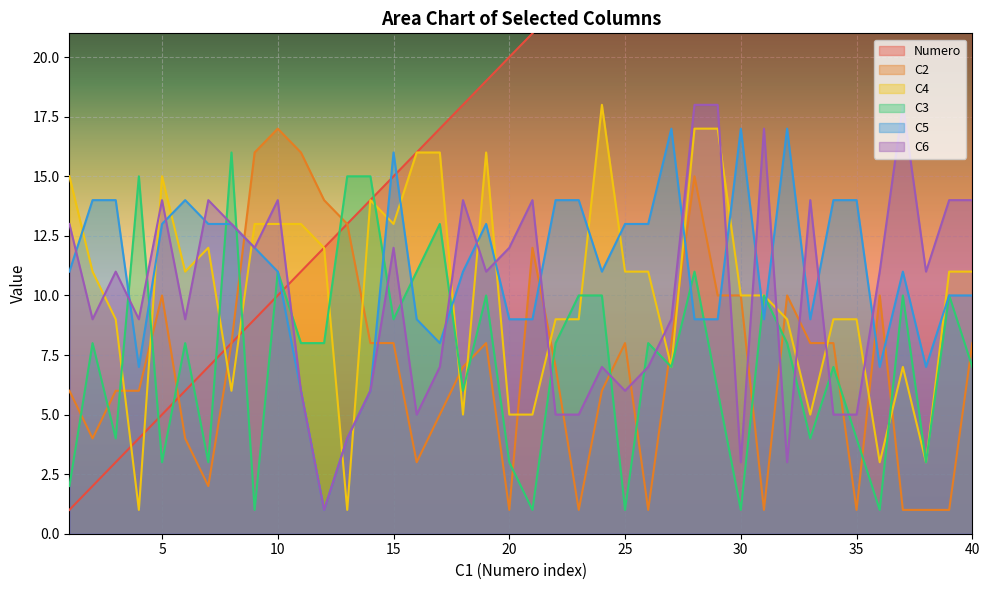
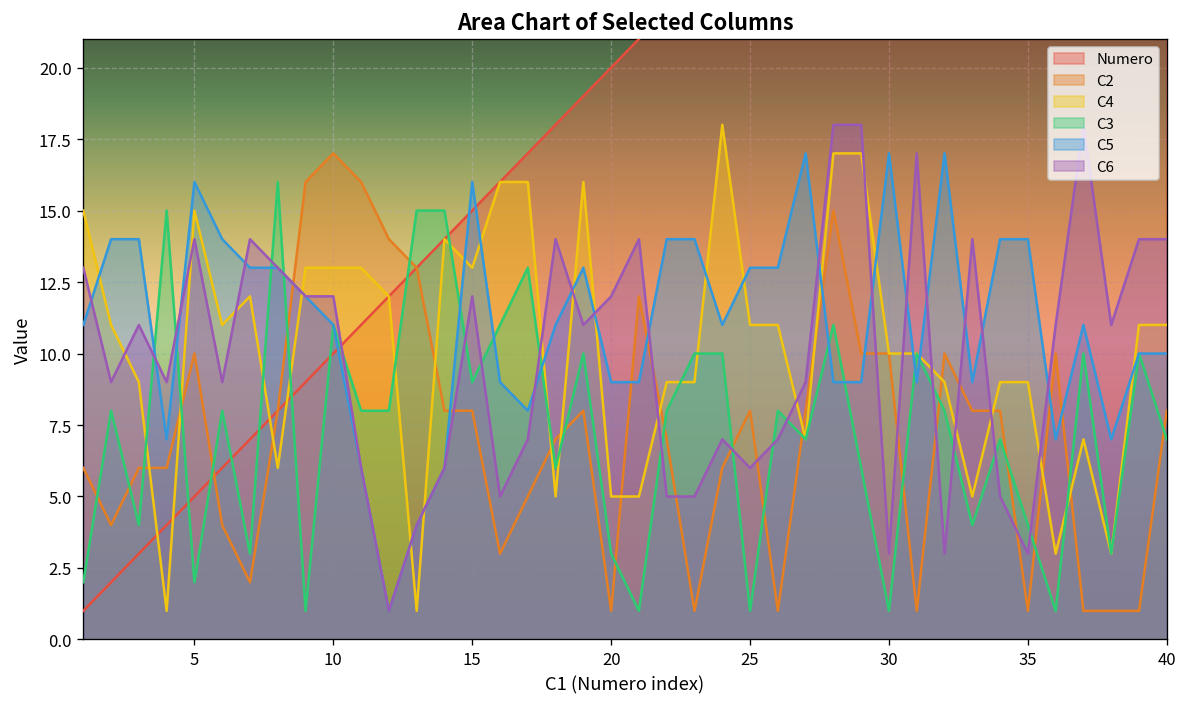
C3, 5: 3 -> 2
C5, 5: 13 -> 16
C6, 10: 14 -> 12
C6, 35: 5 -> 3
